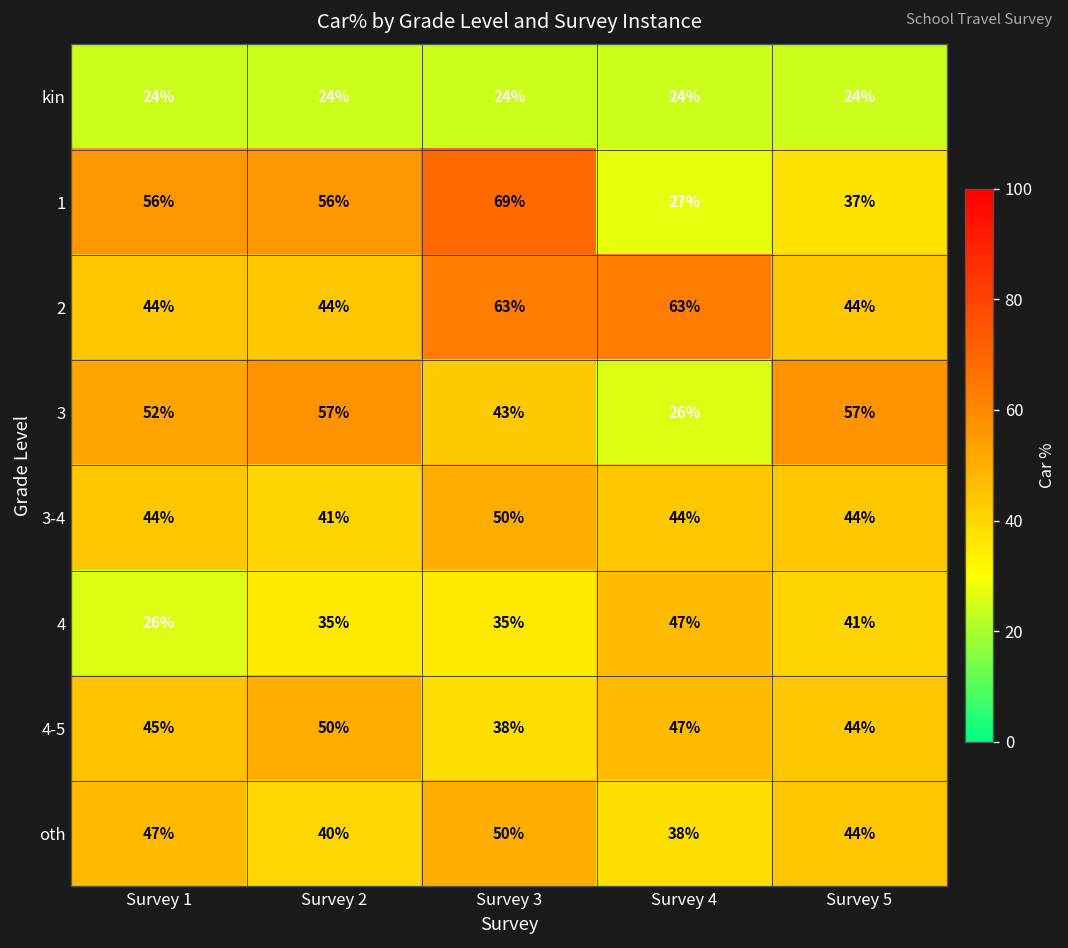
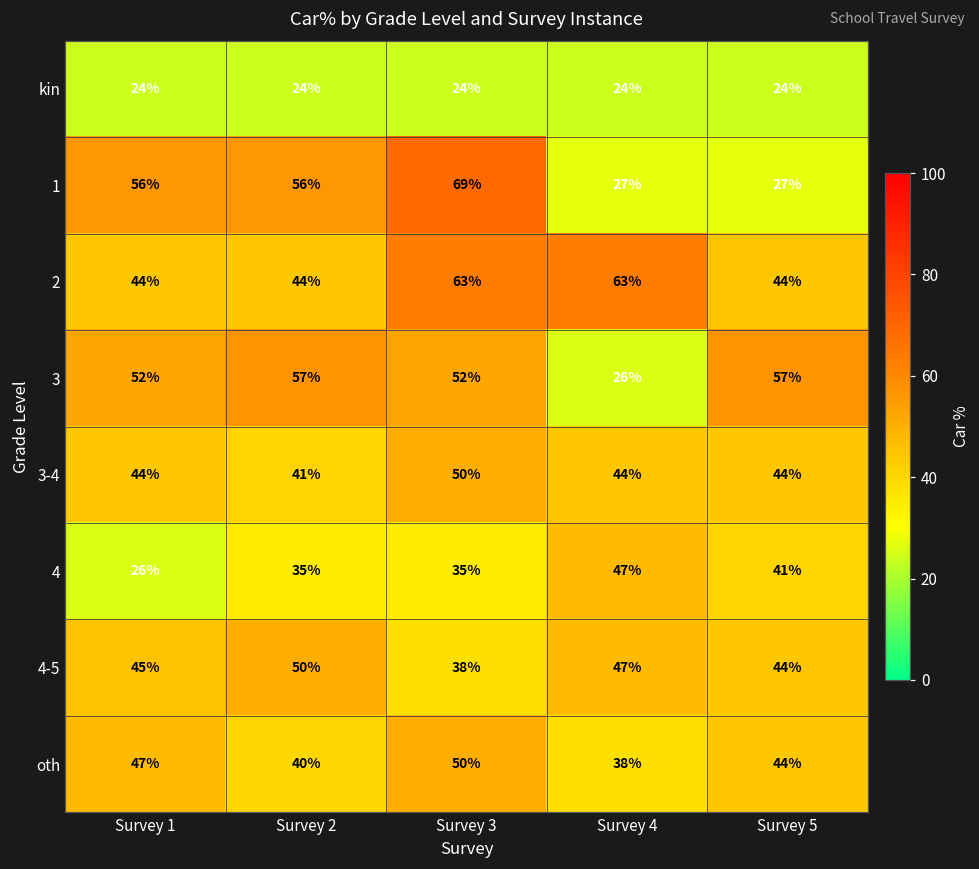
1, Survey 5: 37% -> 27%
3, Survey 3: 43% -> 52%
